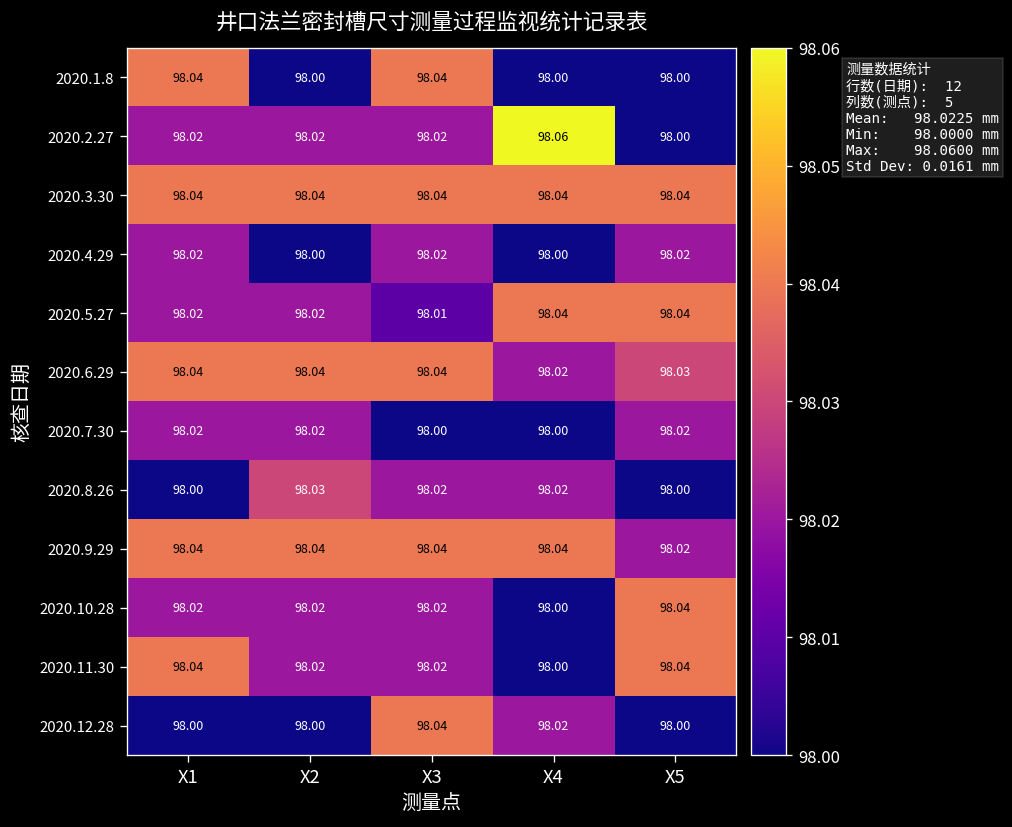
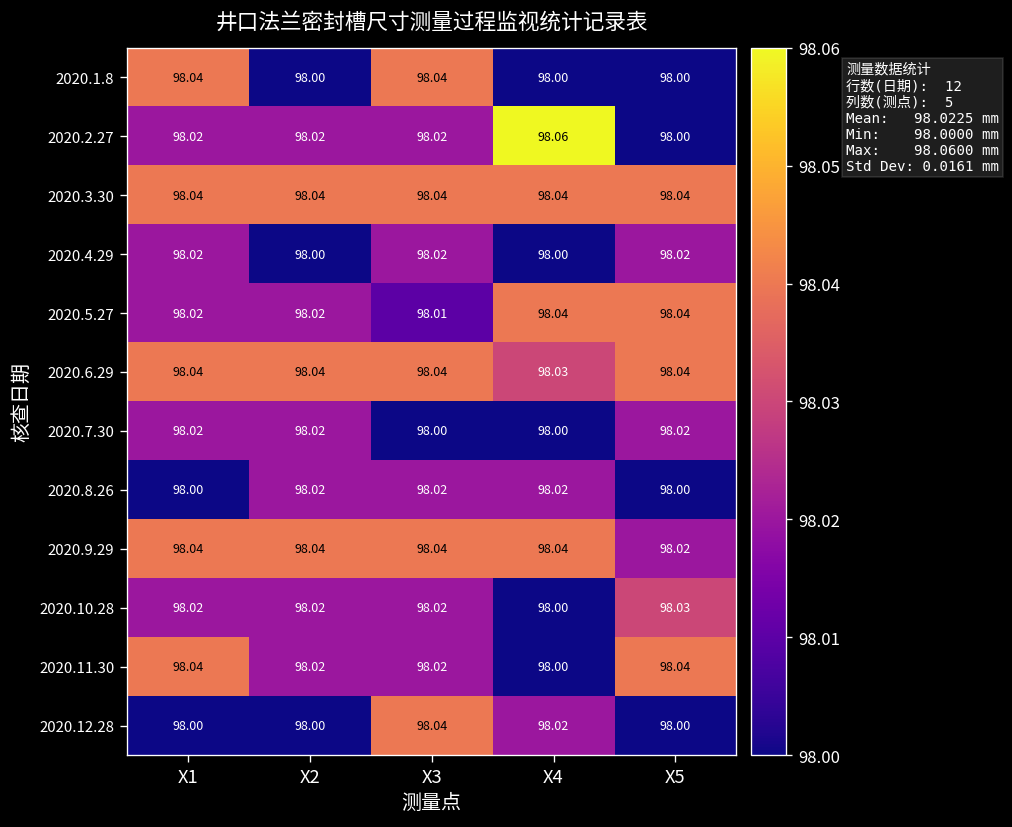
2020.6.29, X4: 98.02 -> 98.03
2020.6.29, X5: 98.03 -> 98.04
2020.8.26, X2: 98.03 -> 98.02
2020.10.28, X5: 98.04 -> 98.03
